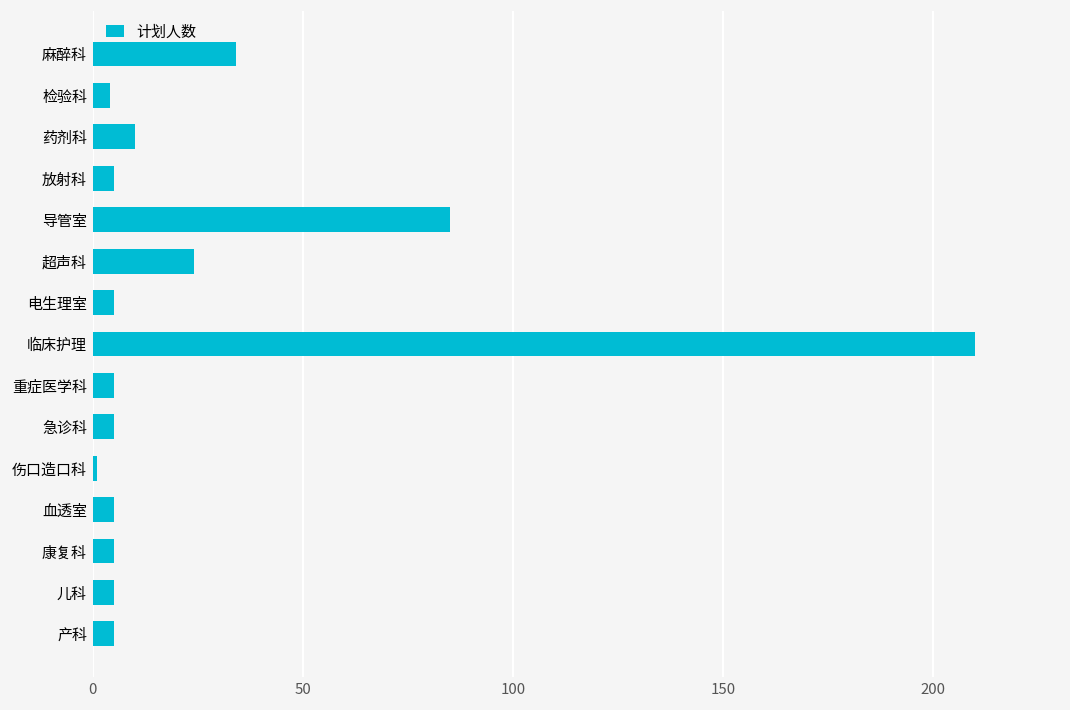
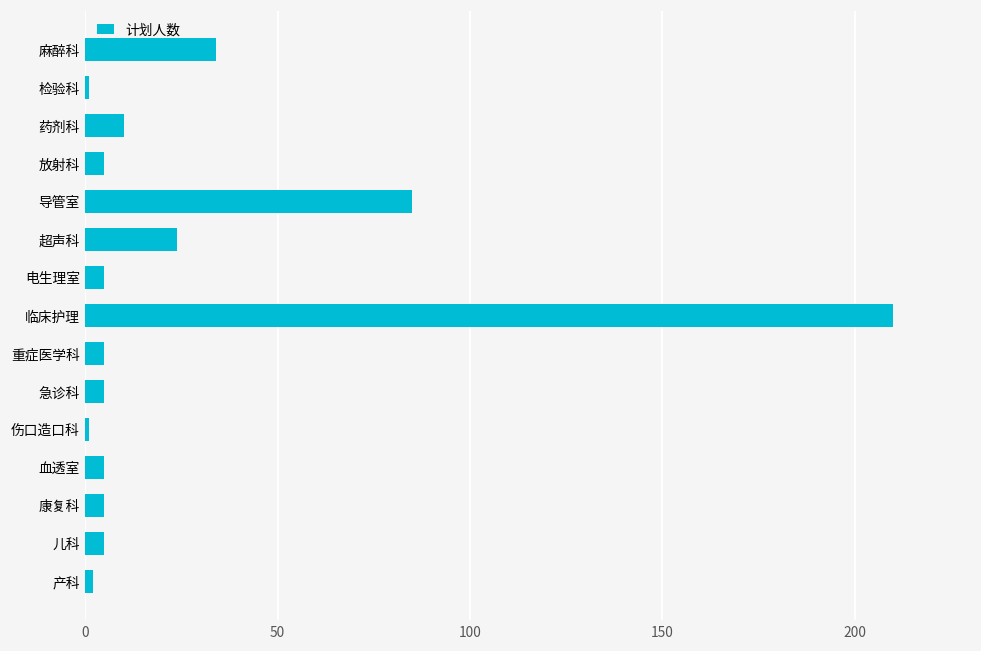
检验科: 4 -> 1
产科: 5 -> 2
